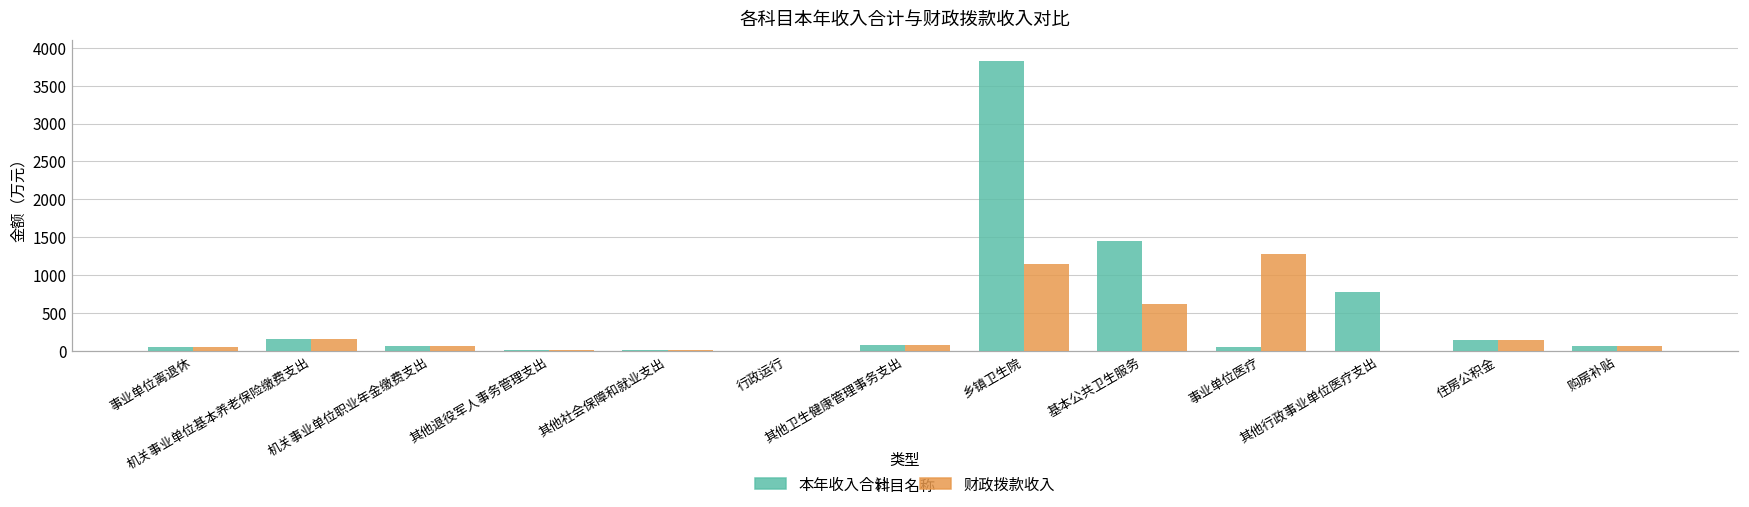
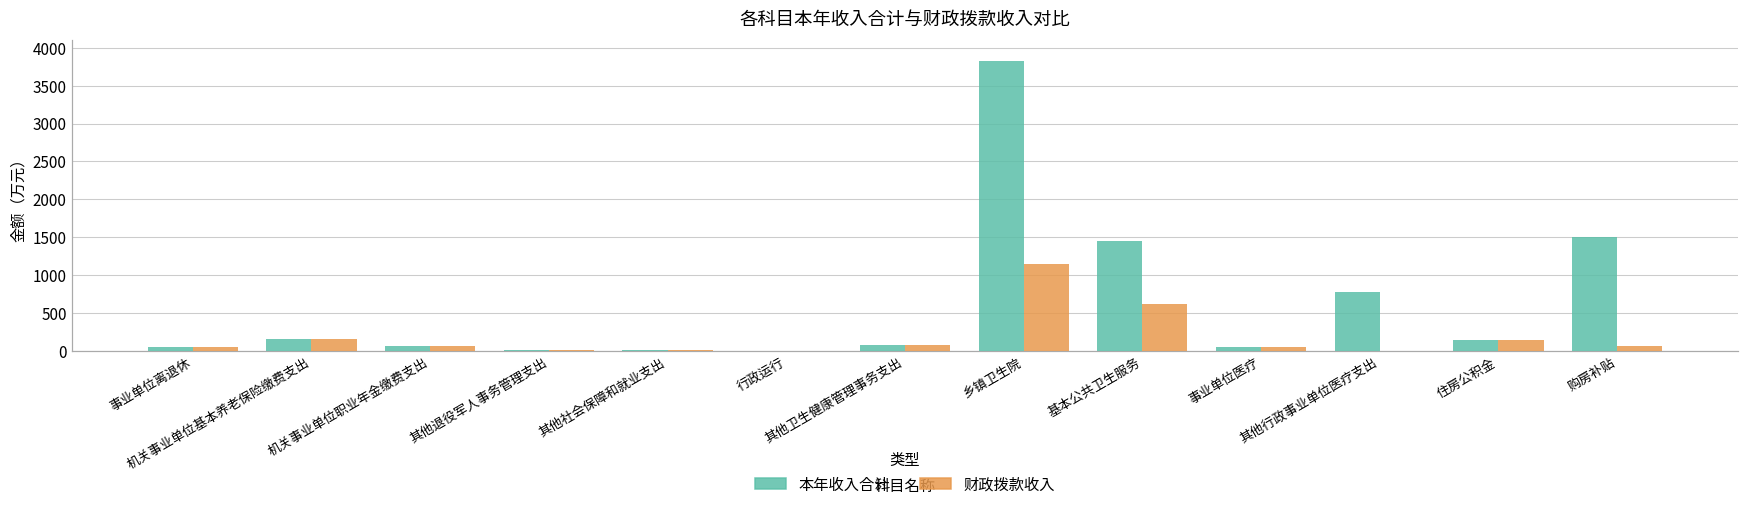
财政拨款收入, 事业单位医疗: 1300 -> 100
本年收入合计, 购房补贴: 100 -> 1500
